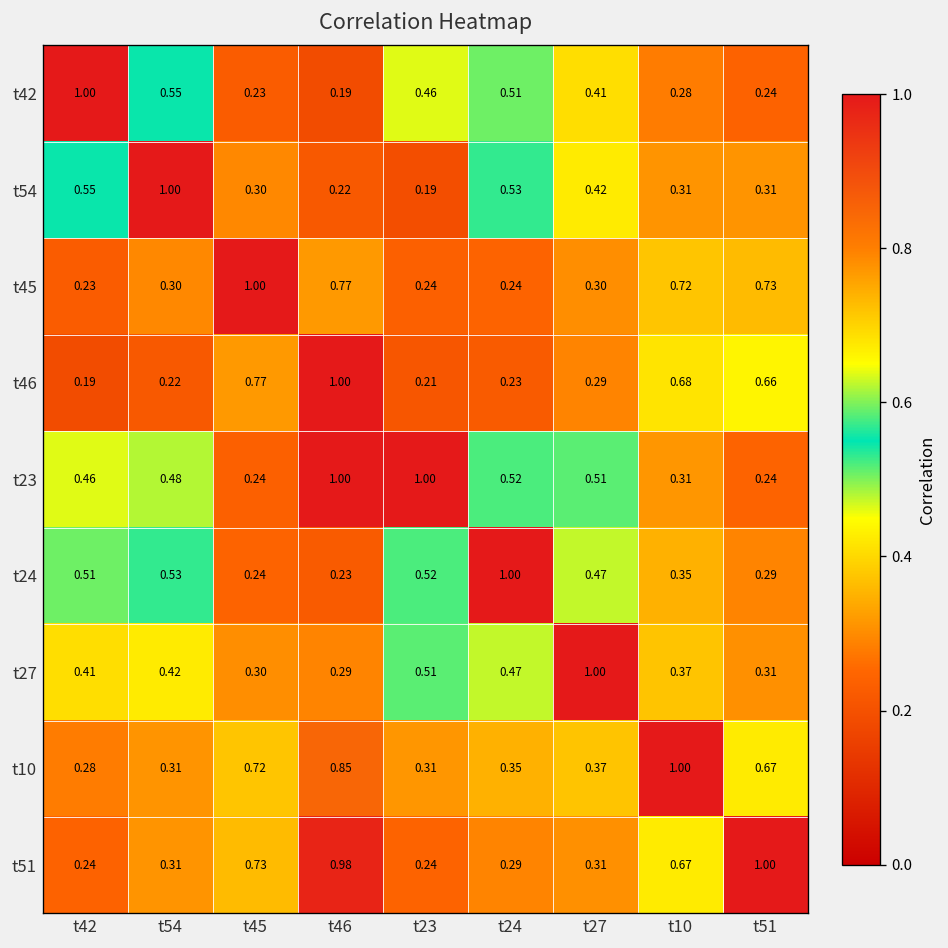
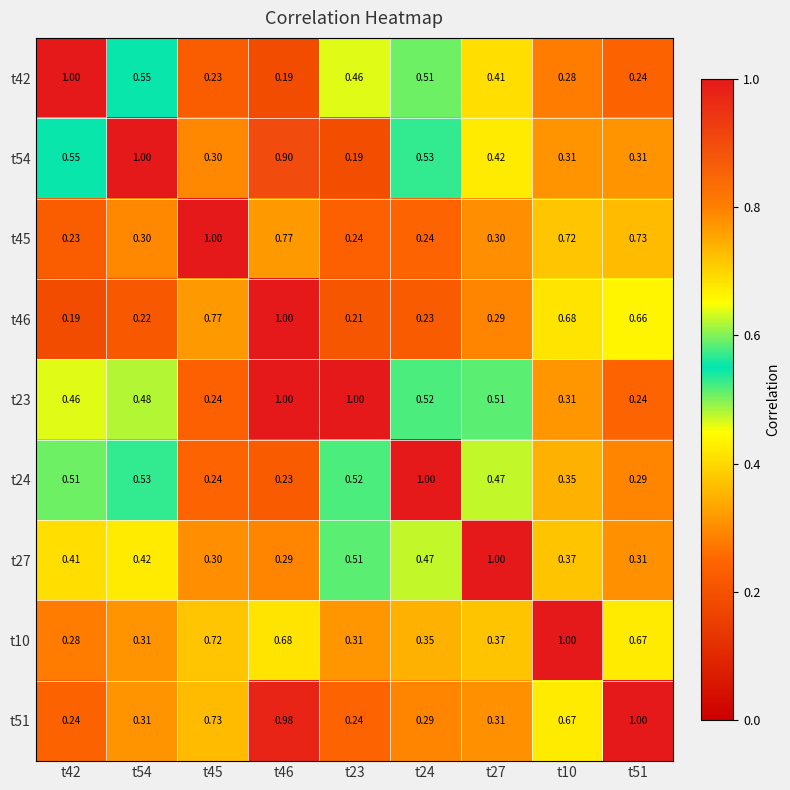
t54, t46: 0.22 -> 0.90
t10, t46: 0.85 -> 0.68
